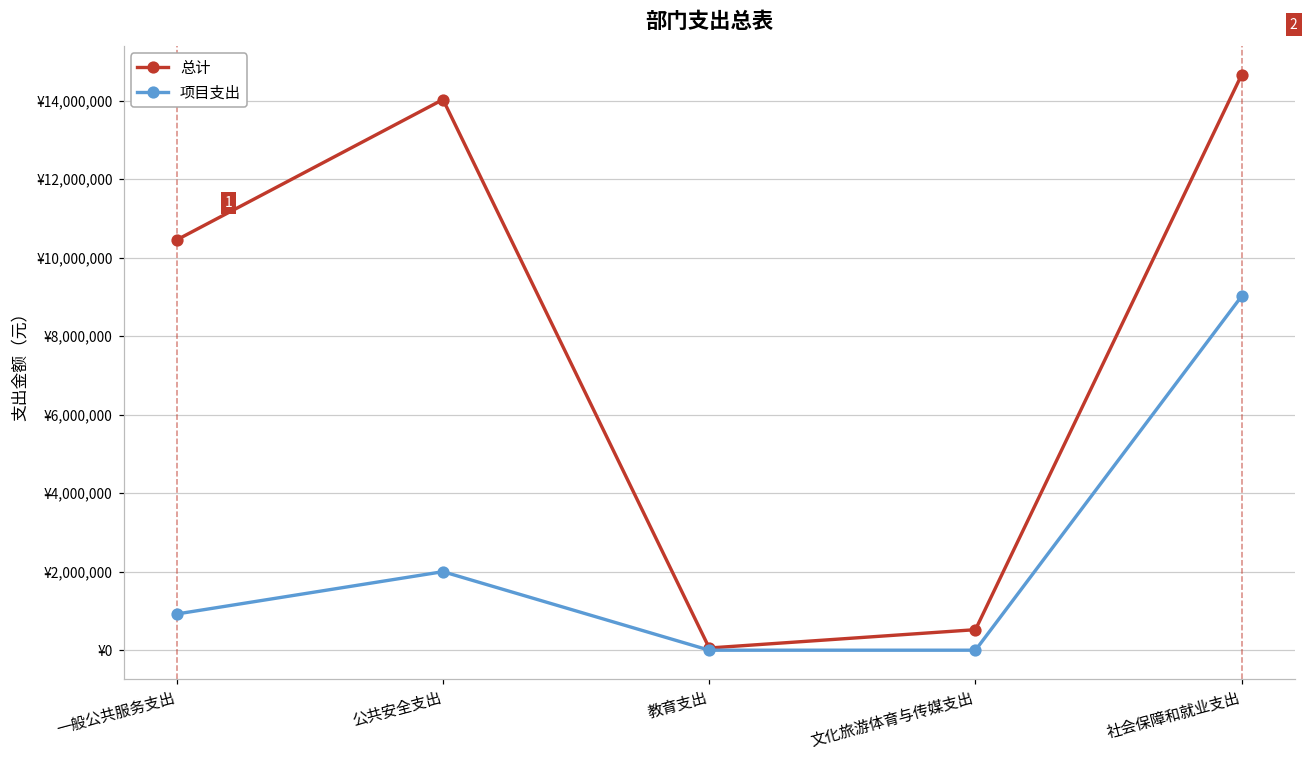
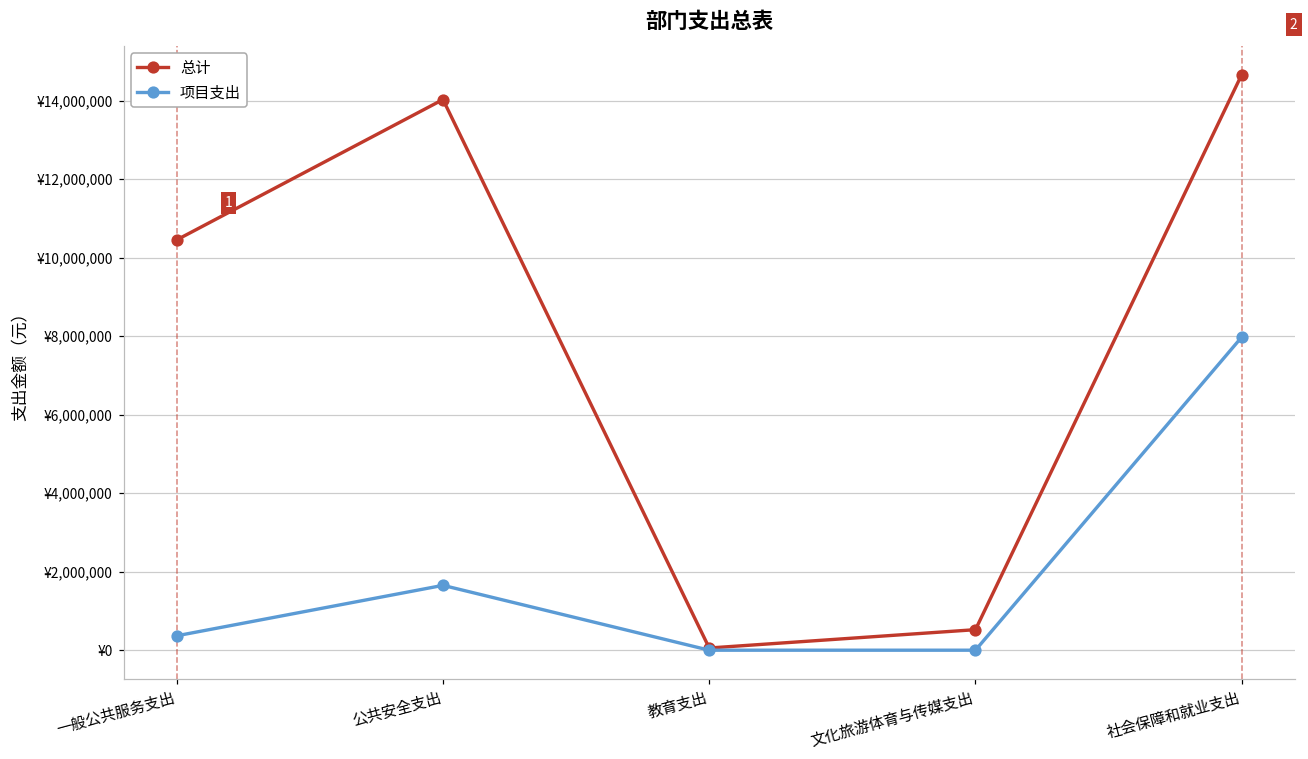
项目支出, 一般公共服务支出: ¥900,000 -> ¥400,000
项目支出, 公共安全支出: ¥2,000,000 -> ¥1,700,000
项目支出, 社会保障和就业支出: ¥9,000,000 -> ¥8,000,000
